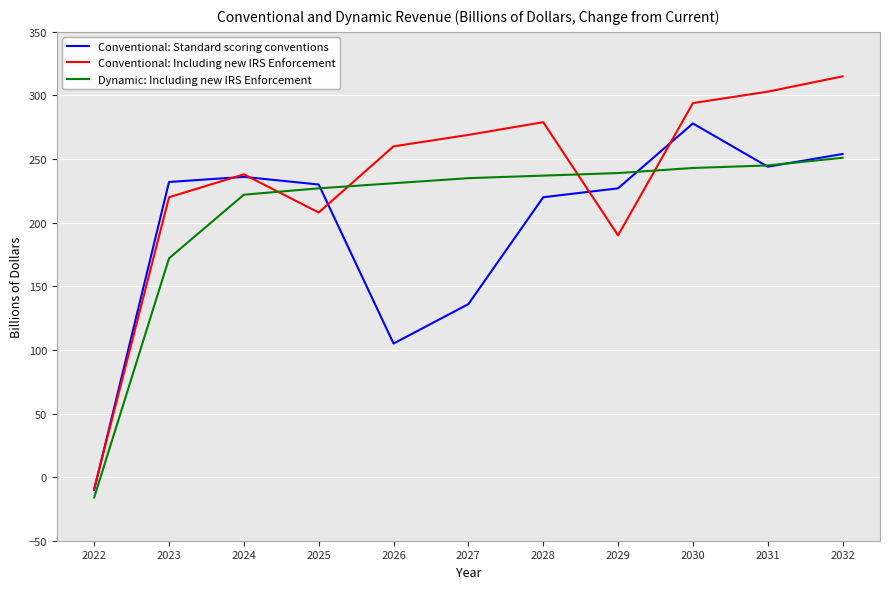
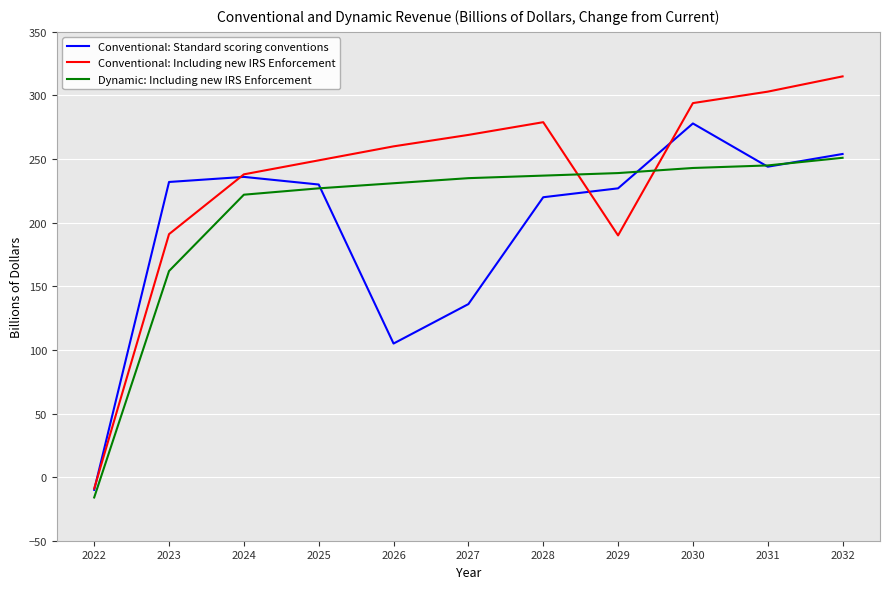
Conventional: Including new IRS Enforcement, 2023: 220 -> 191
Dynamic: Including new IRS Enforcement, 2023: 172 -> 162
Conventional: Including new IRS Enforcement, 2025: 208 -> 249
